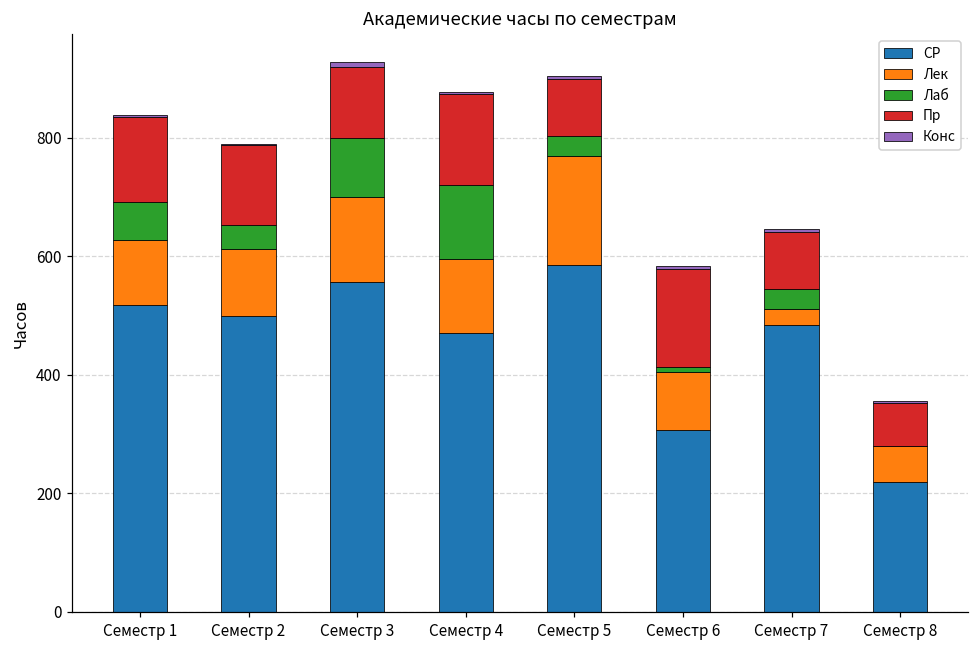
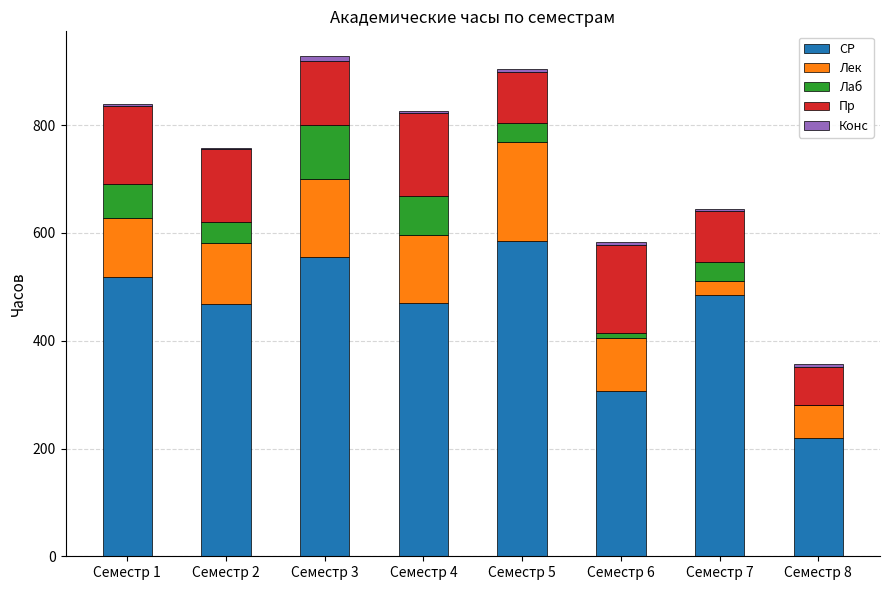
СР, Семестр 2: 500 -> 470
Лаб, Семестр 4: 120 -> 70
